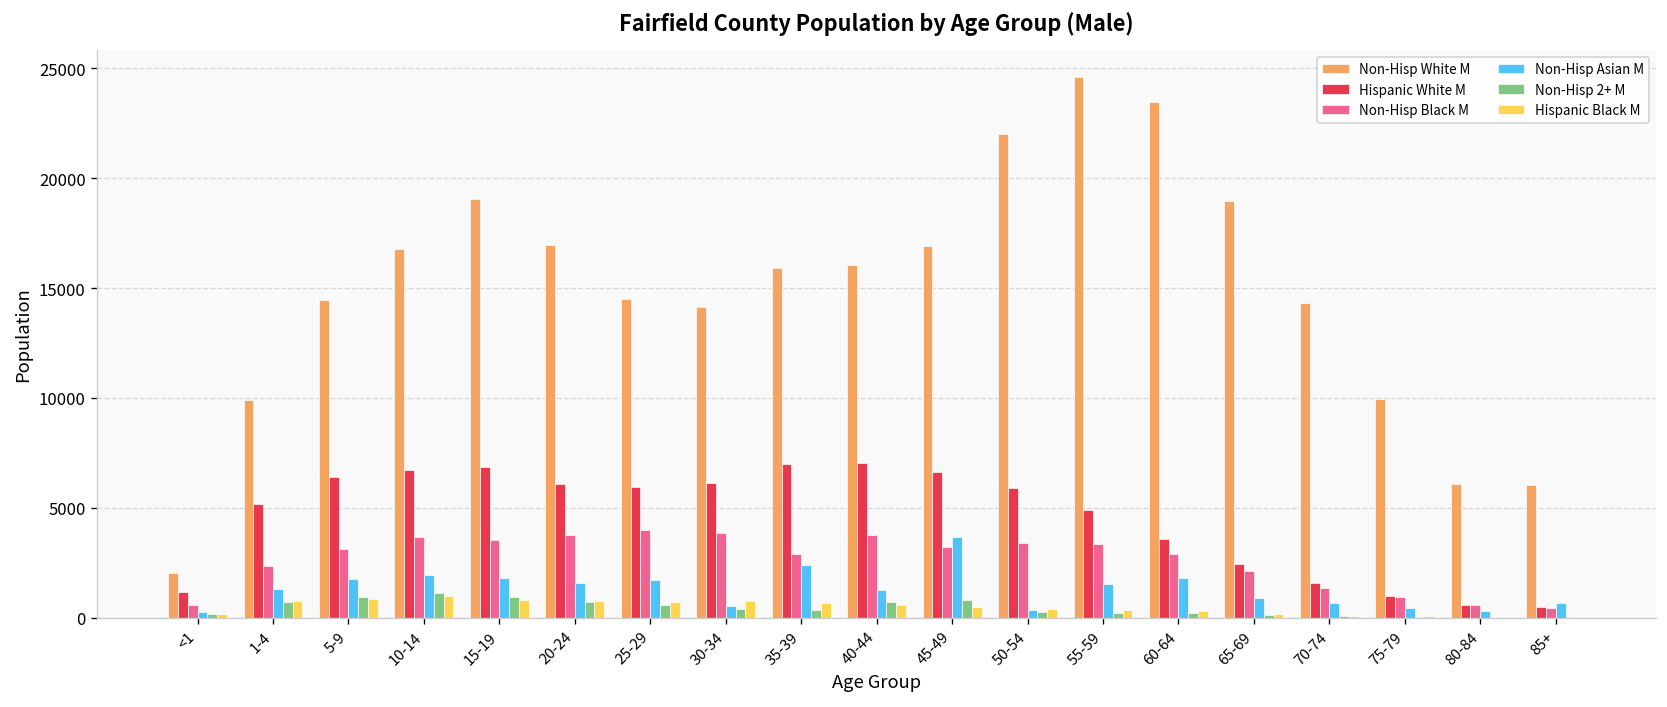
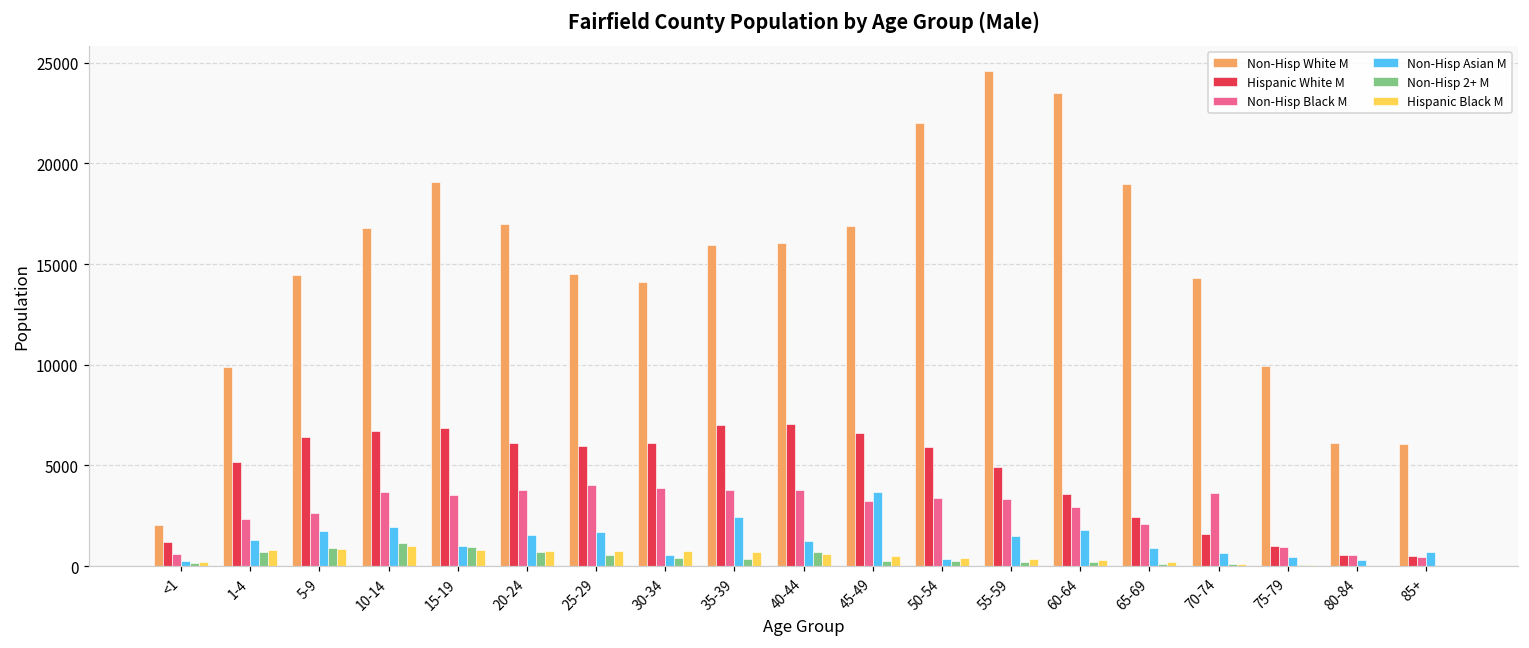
Non-Hisp Black M, 5-9: 3100 -> 2600
Non-Hisp Asian M, 15-19: 1800 -> 1000
Non-Hisp Black M, 35-39: 2900 -> 3800
Non-Hisp 2+ M, 45-49: 800 -> 300
Non-Hisp Black M, 70-74: 1400 -> 3600
